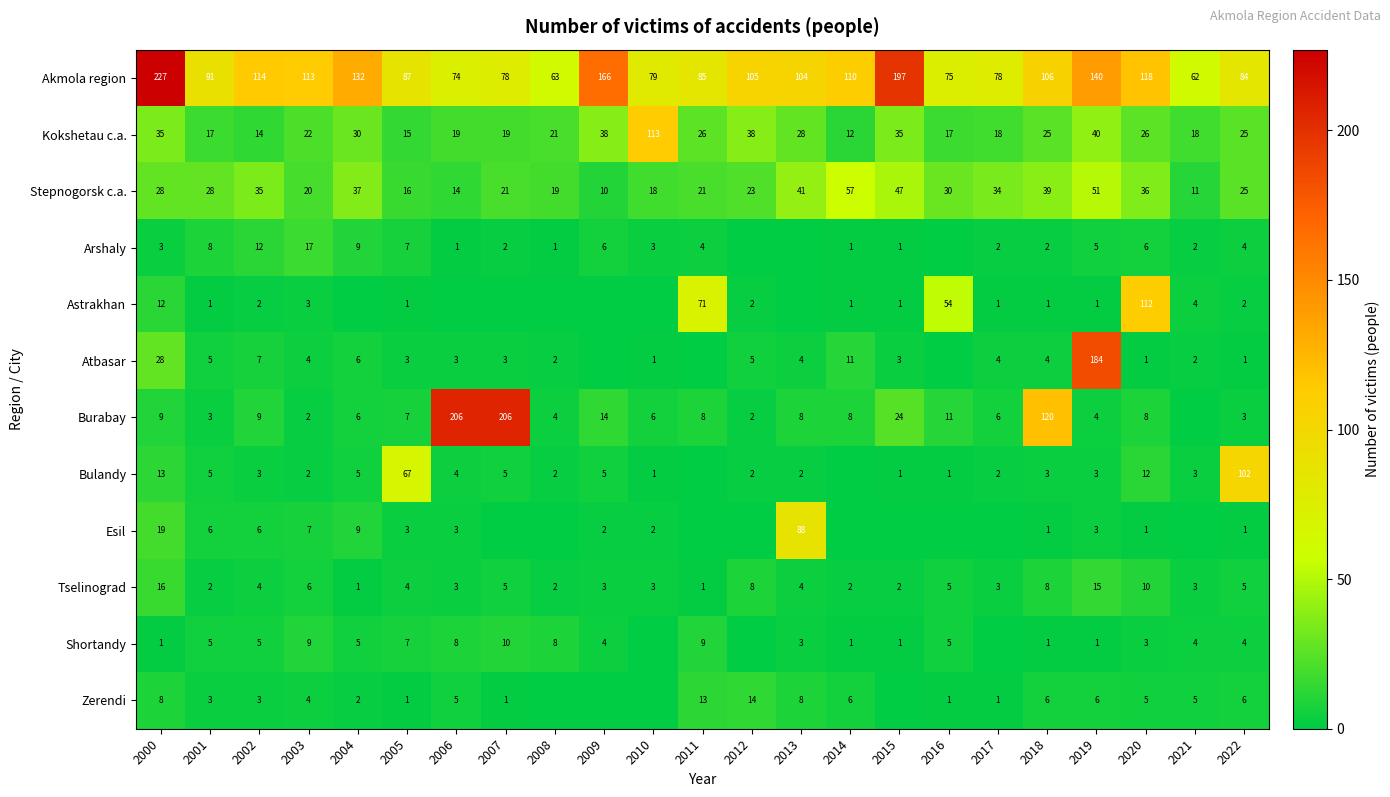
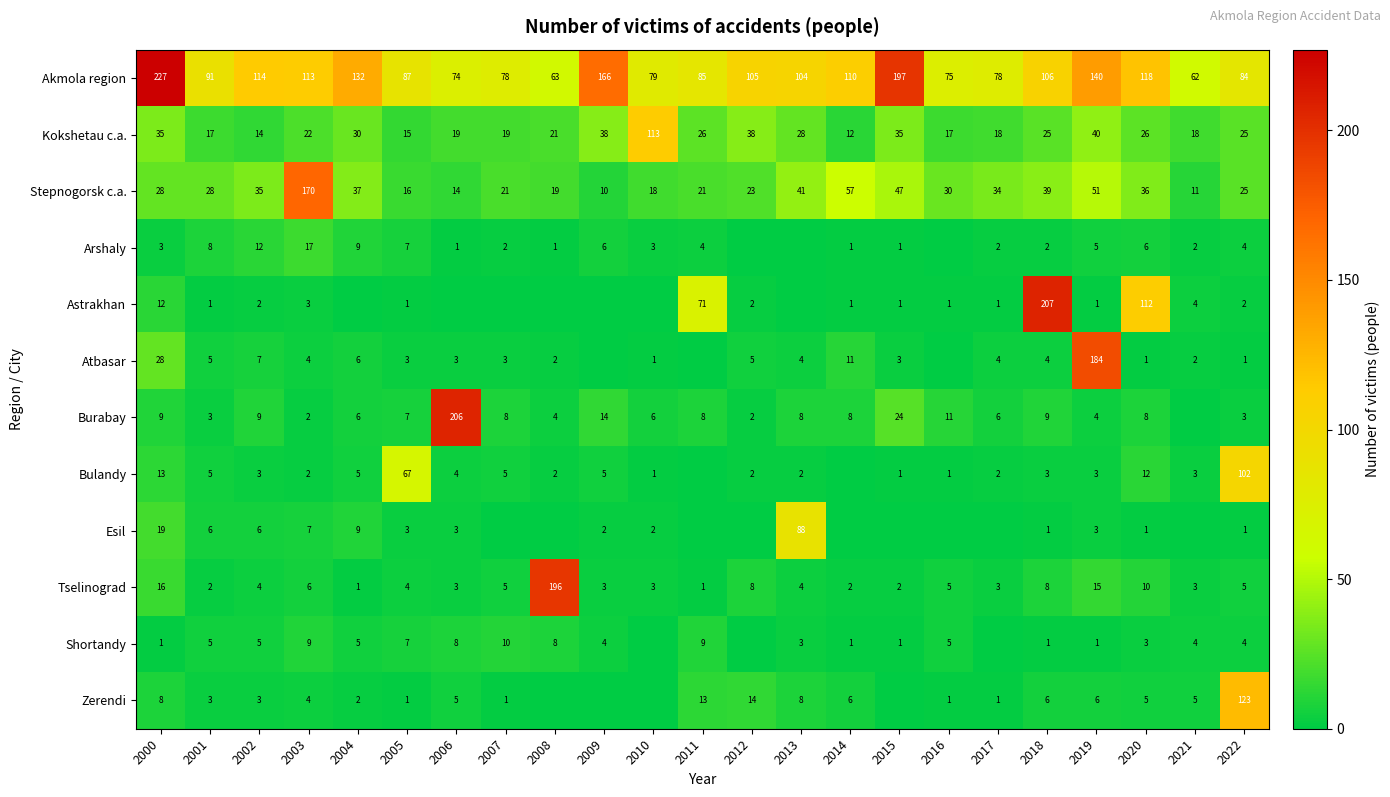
Stepnogorsk c.a., 2003: 20 -> 170
Astrakhan, 2016: 54 -> 1
Astrakhan, 2018: 1 -> 207
Burabay, 2007: 206 -> 8
Burabay, 2018: 120 -> 9
Tselinograd, 2008: 2 -> 196
Zerendi, 2022: 6 -> 123
